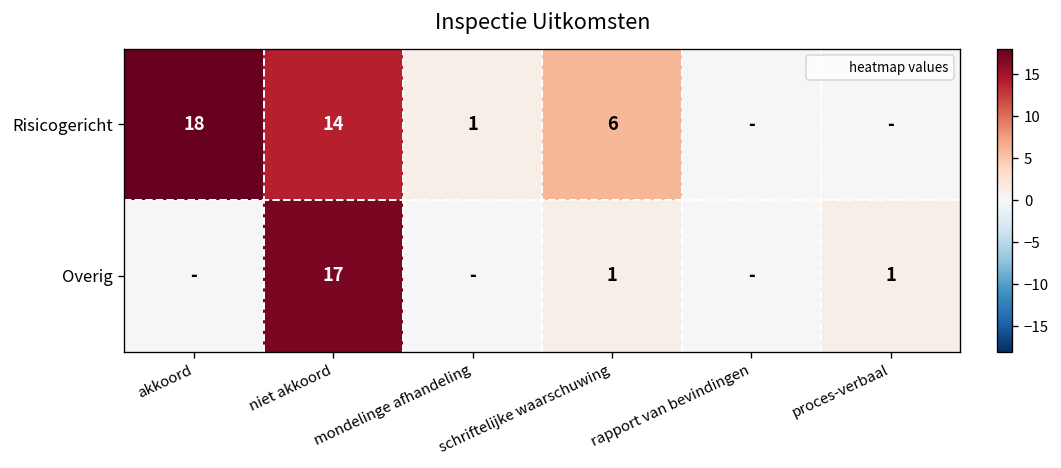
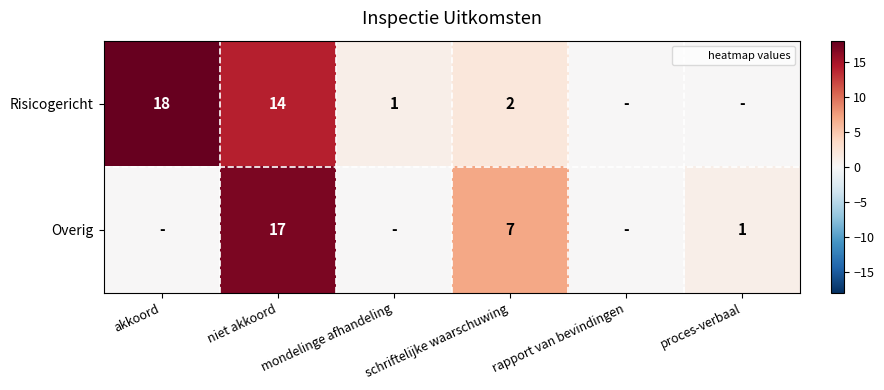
Risicogericht, schriftelijke waarschuwing: 6 -> 2
Overig, schriftelijke waarschuwing: 1 -> 7
